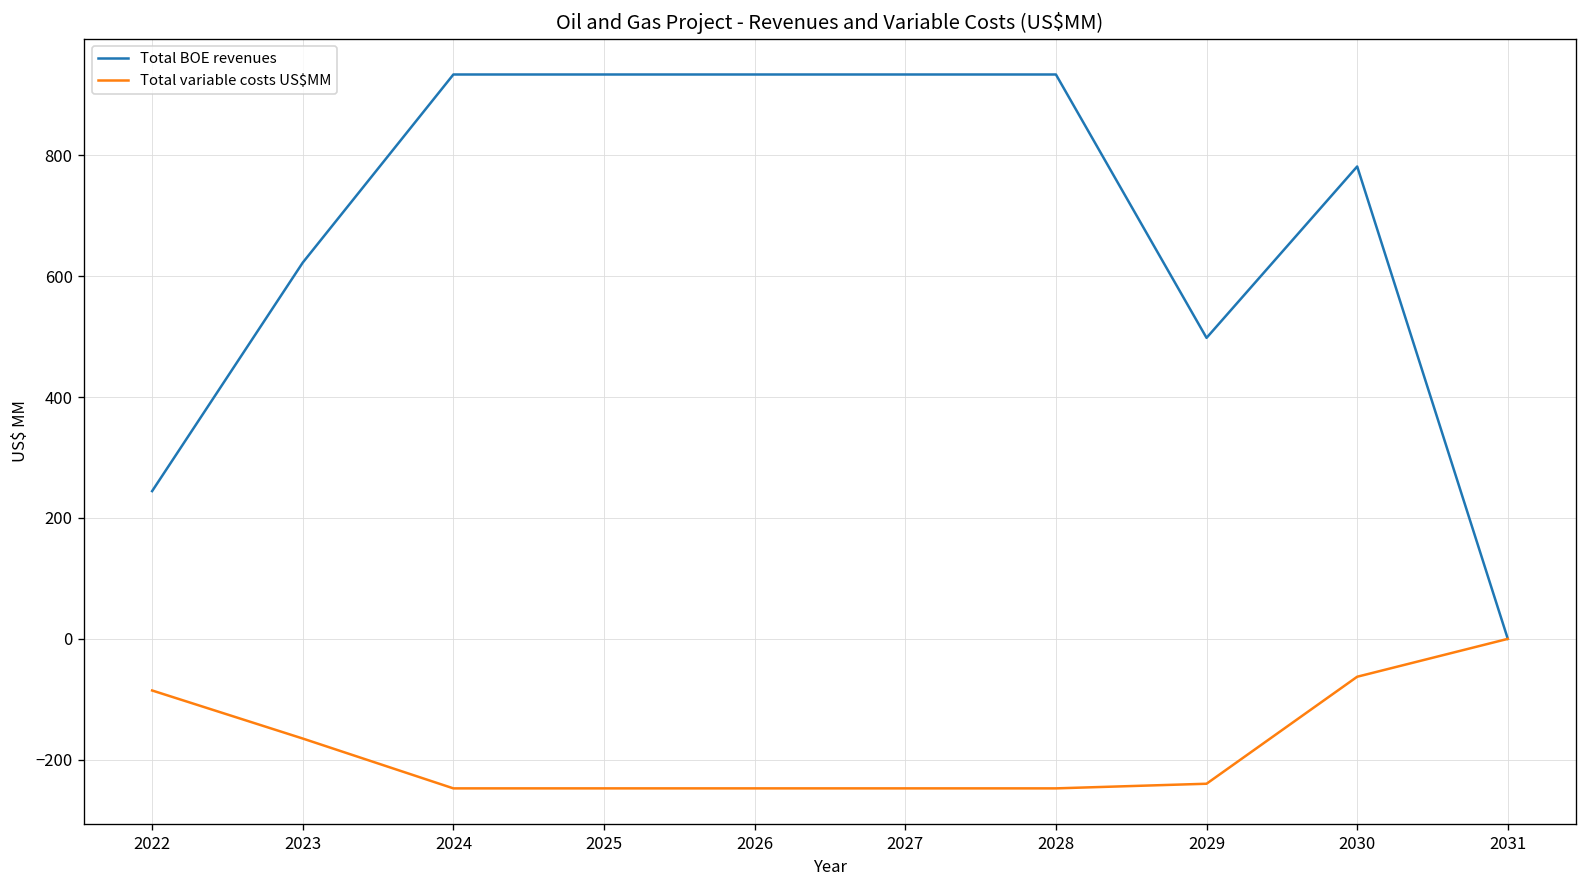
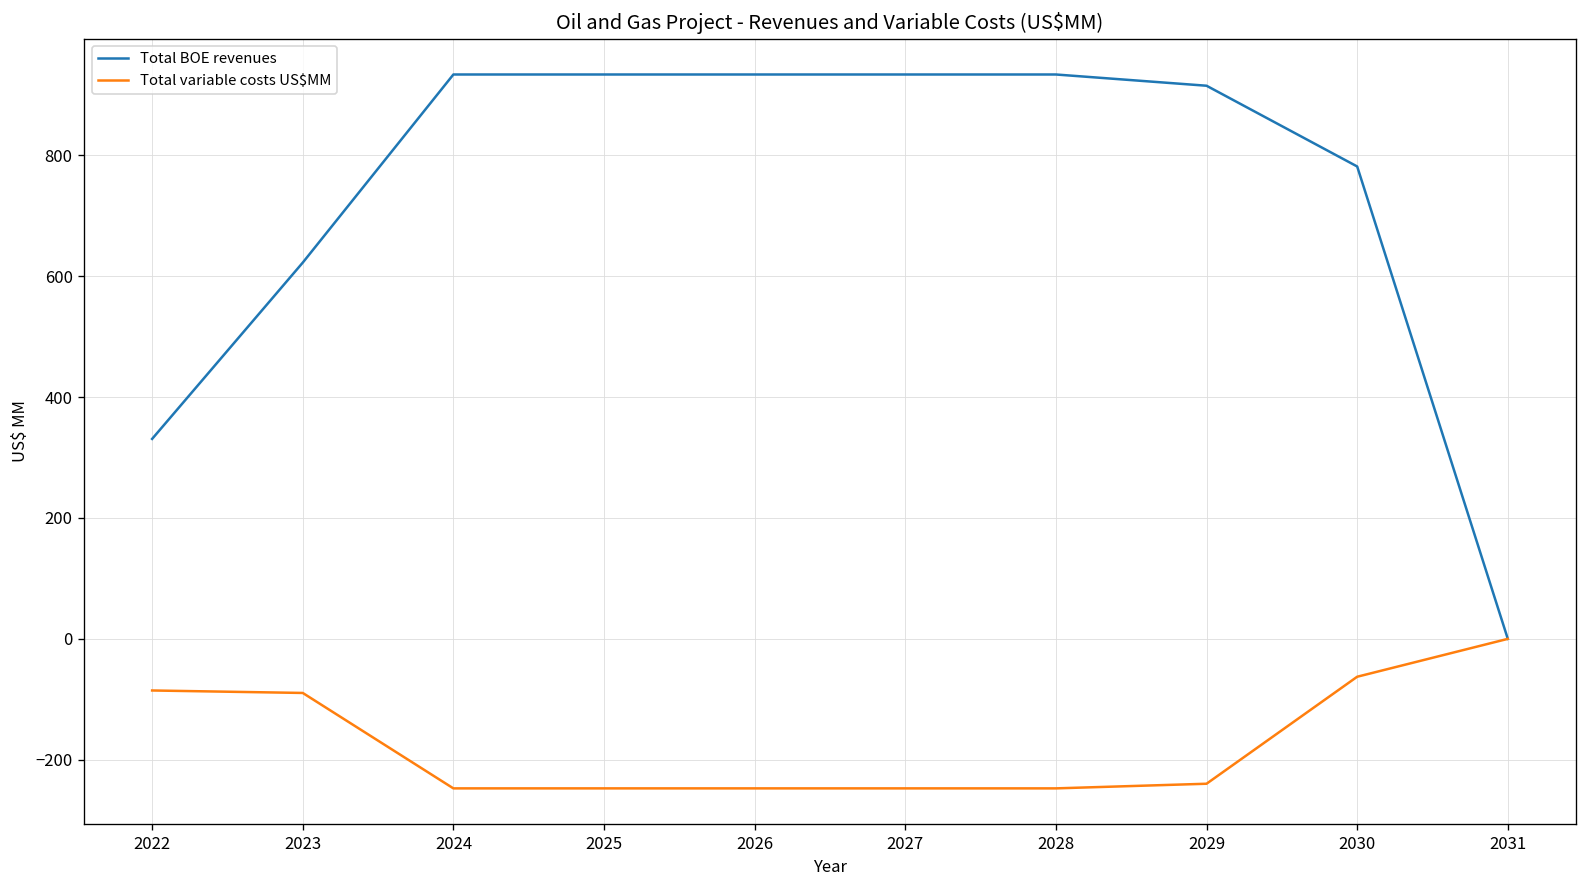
Total BOE revenues, 2022: 240 -> 330
Total variable costs US$MM, 2023: -160 -> -90
Total BOE revenues, 2029: 500 -> 920
